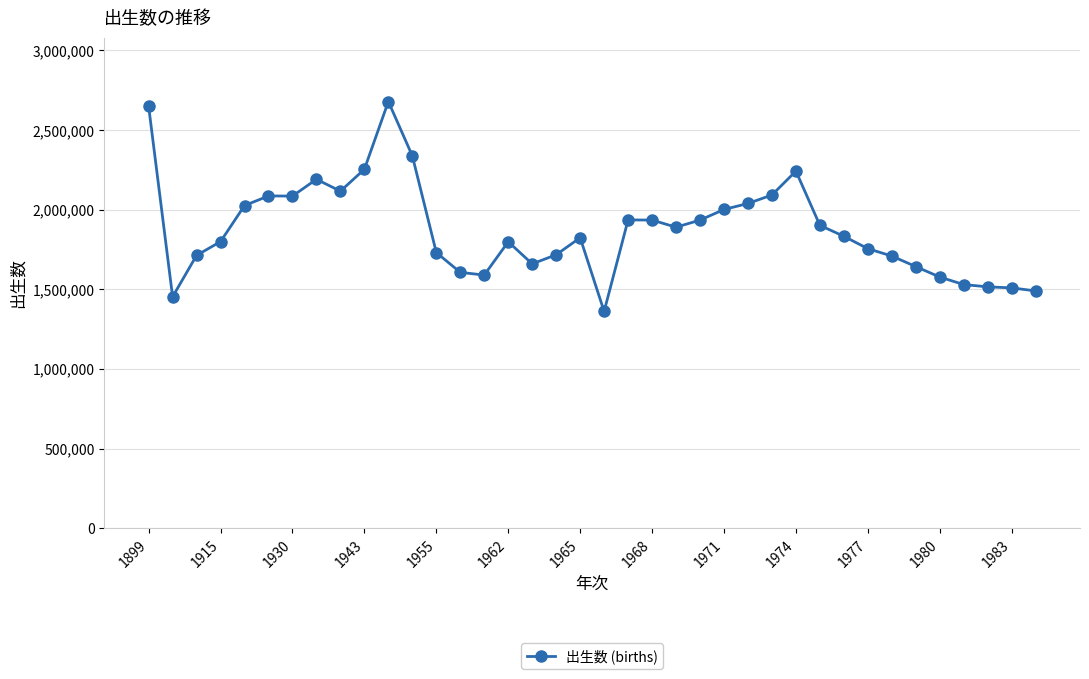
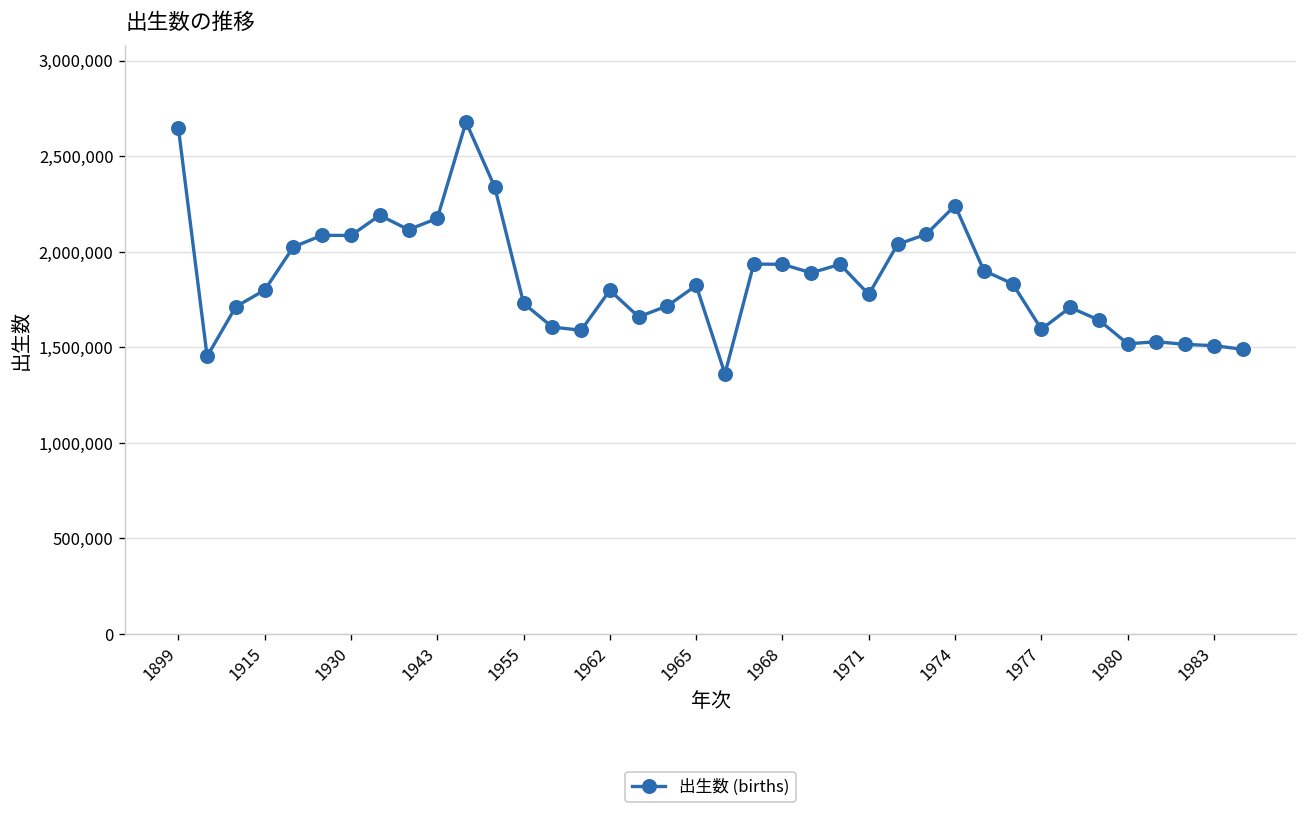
1943: 2,250,000 -> 2,170,000
1971: 2,000,000 -> 1,780,000
1977: 1,760,000 -> 1,590,000
1980: 1,580,000 -> 1,520,000
